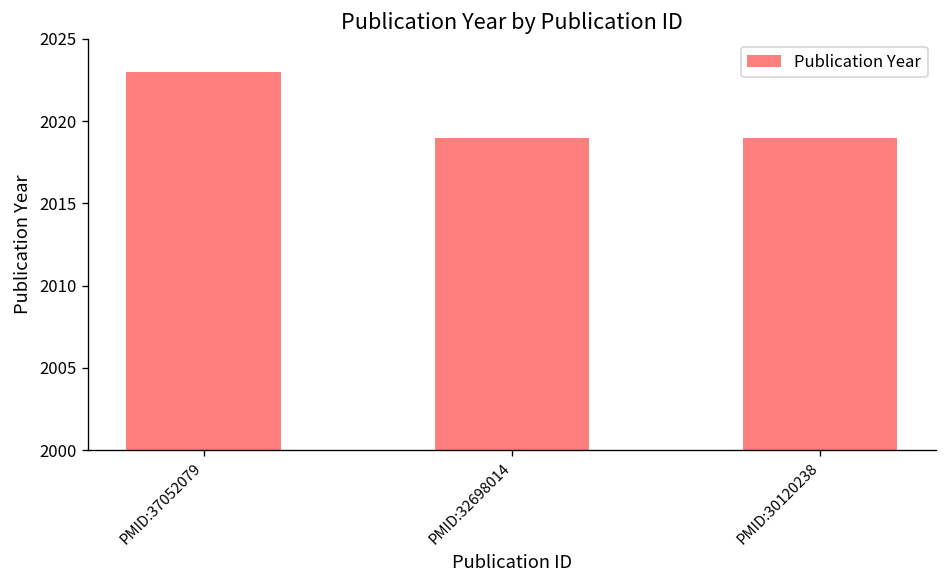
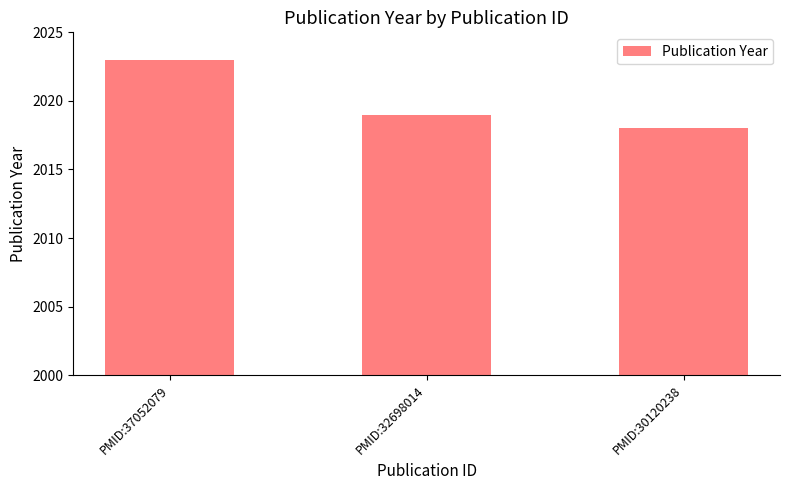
PMID:30120238: 2019 -> 2018
